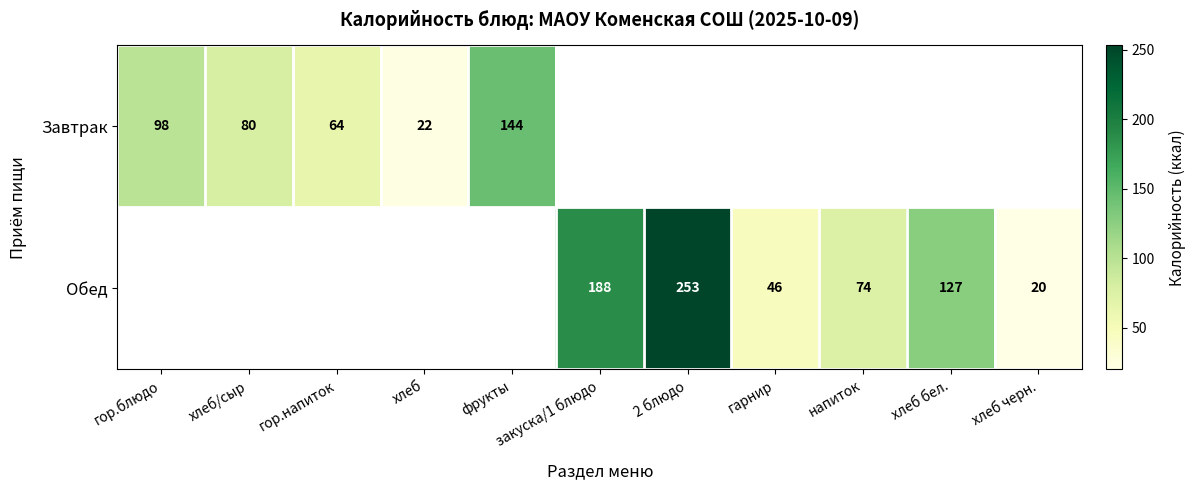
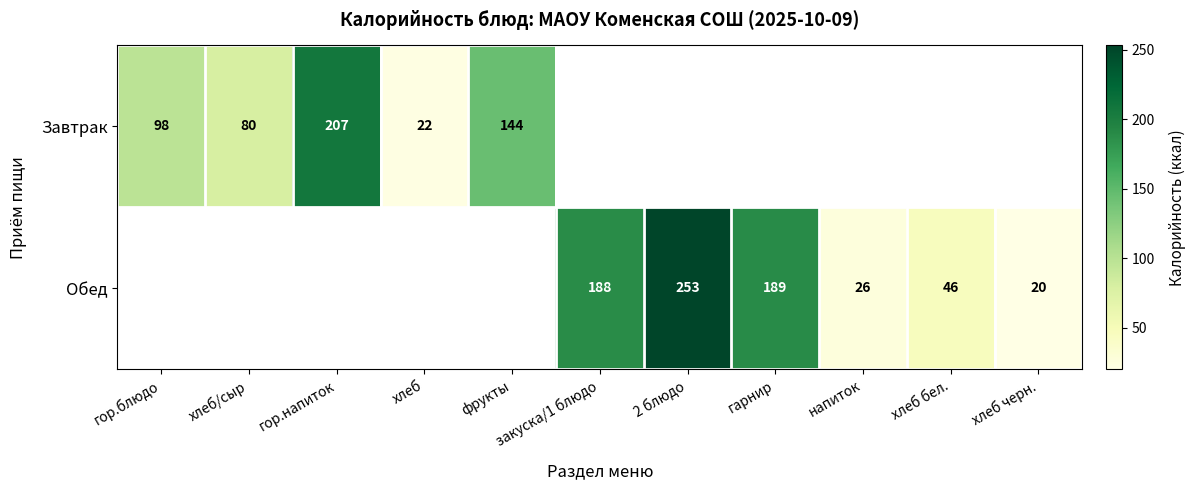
Завтрак, гор.напиток: 64 -> 207
Обед, гарнир: 46 -> 189
Обед, напиток: 74 -> 26
Обед, хлеб бел.: 127 -> 46
